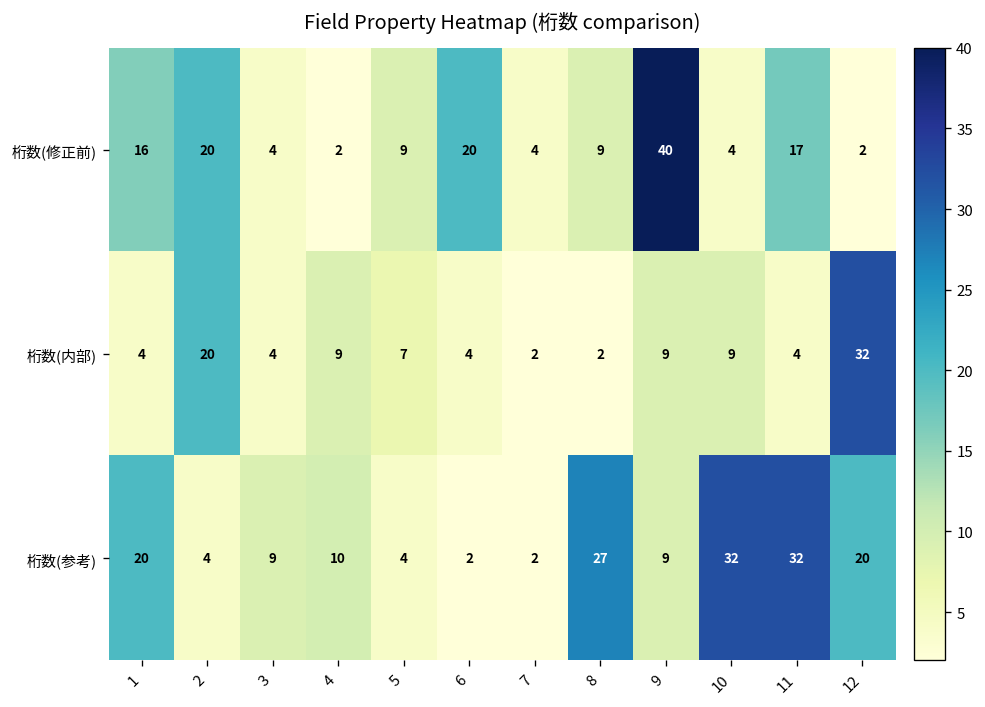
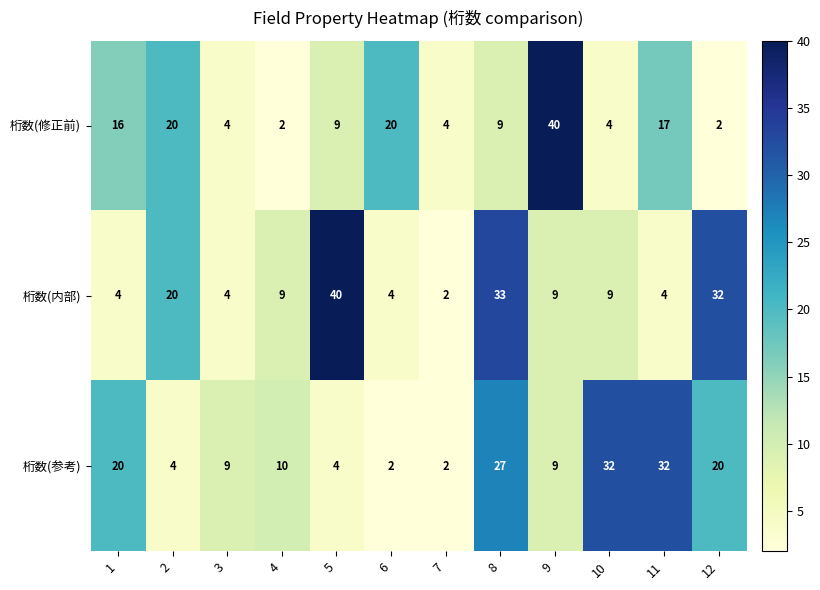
桁数(内部), 5: 7 -> 40
桁数(内部), 8: 2 -> 33
